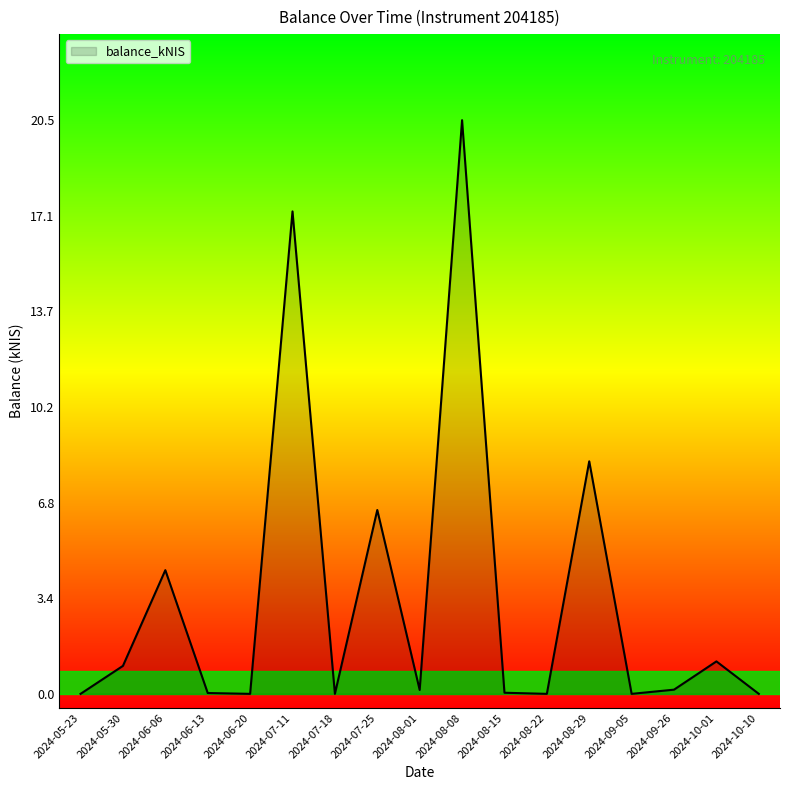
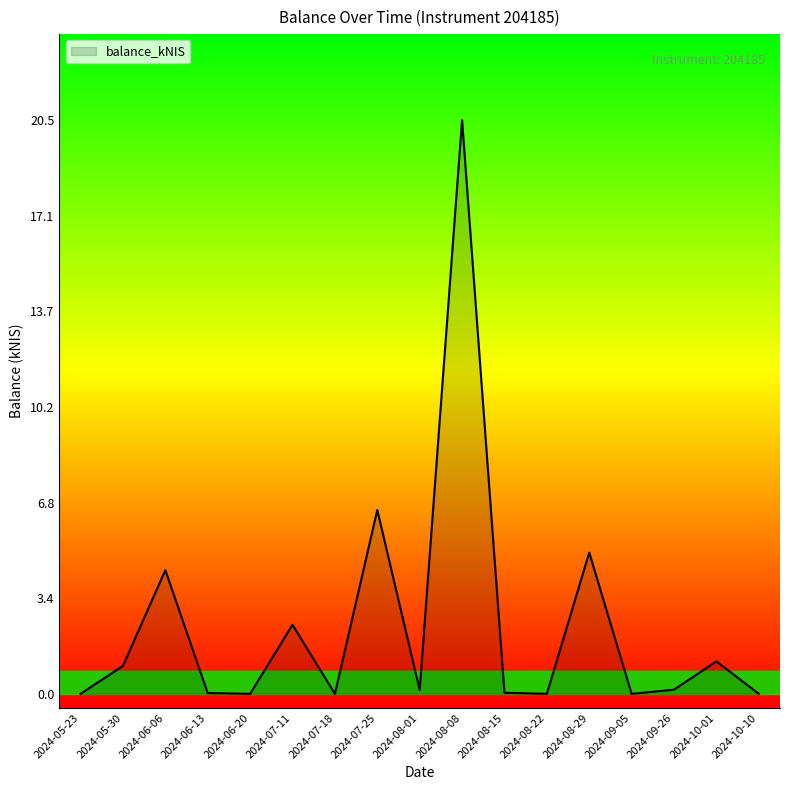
2024-07-11: 17.2 -> 2.5
2024-08-29: 8.3 -> 5.1
